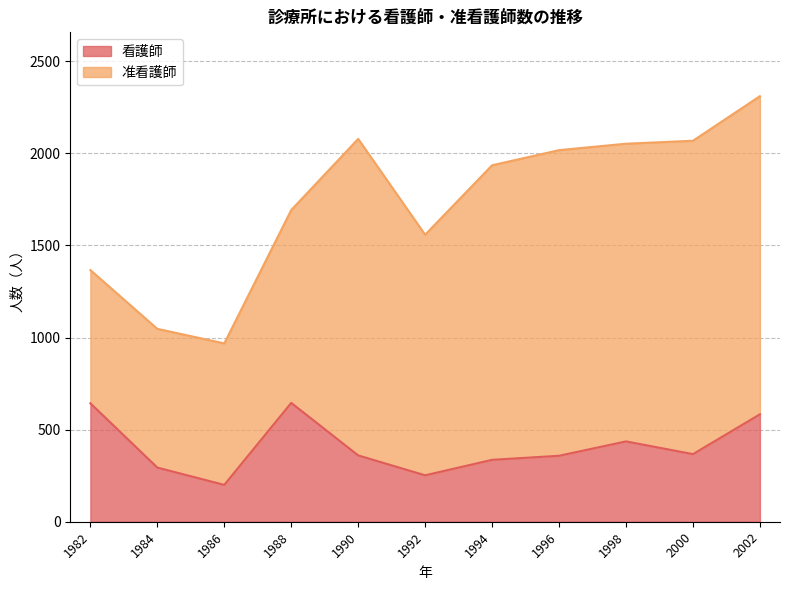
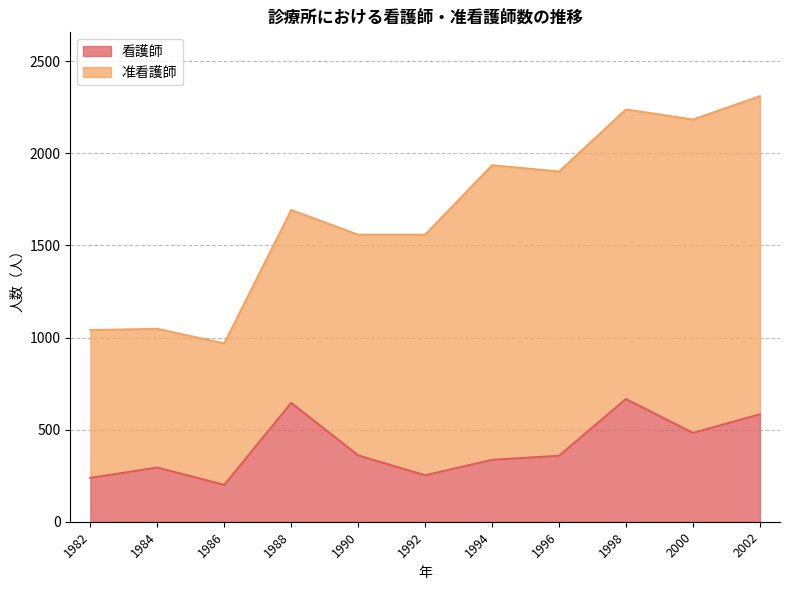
看護師, 1982: 640 -> 240
准看護師, 1982: 720 -> 800
准看護師, 1990: 1720 -> 1200
准看護師, 1996: 1660 -> 1540
看護師, 1998: 440 -> 670
准看護師, 1998: 1620 -> 1570
看護師, 2000: 370 -> 480
